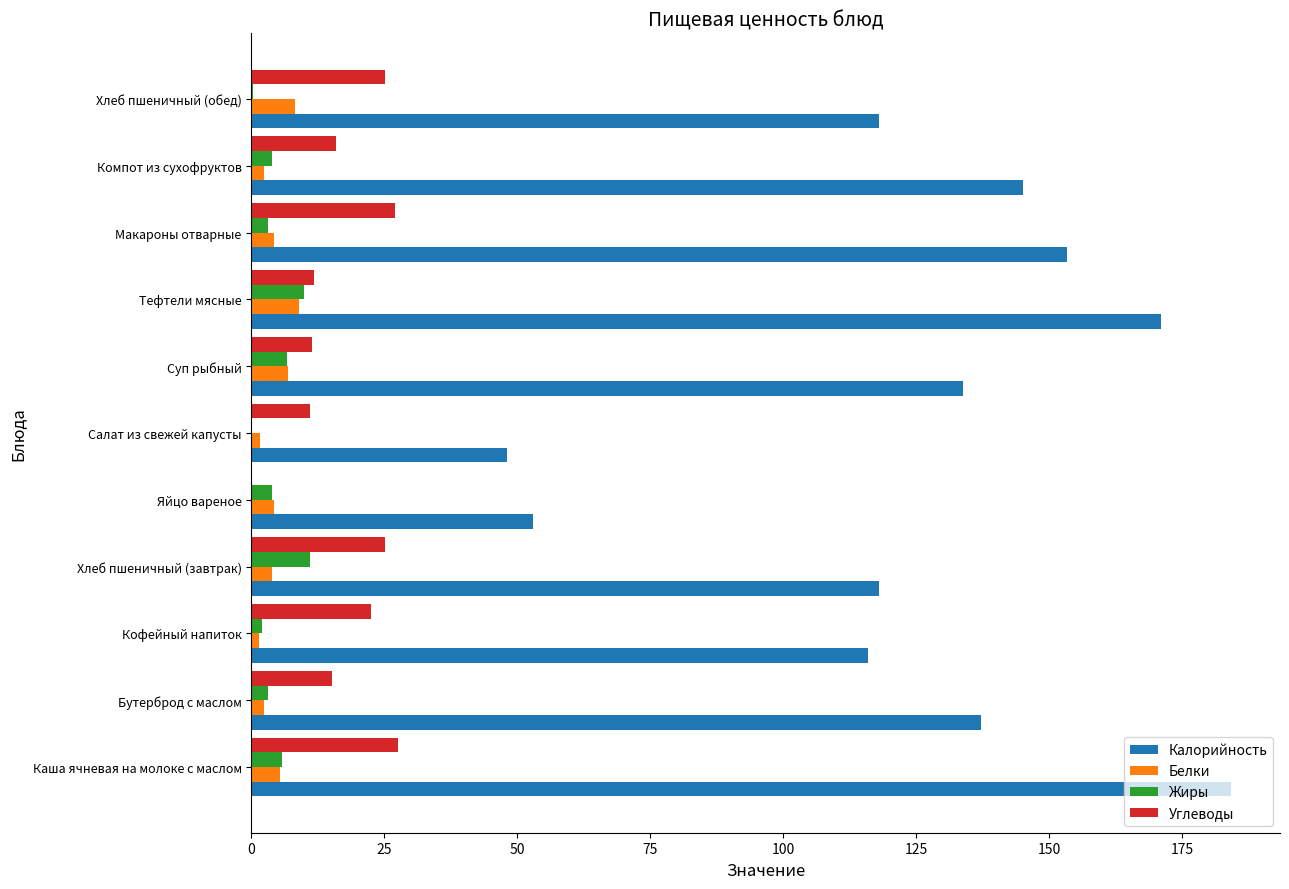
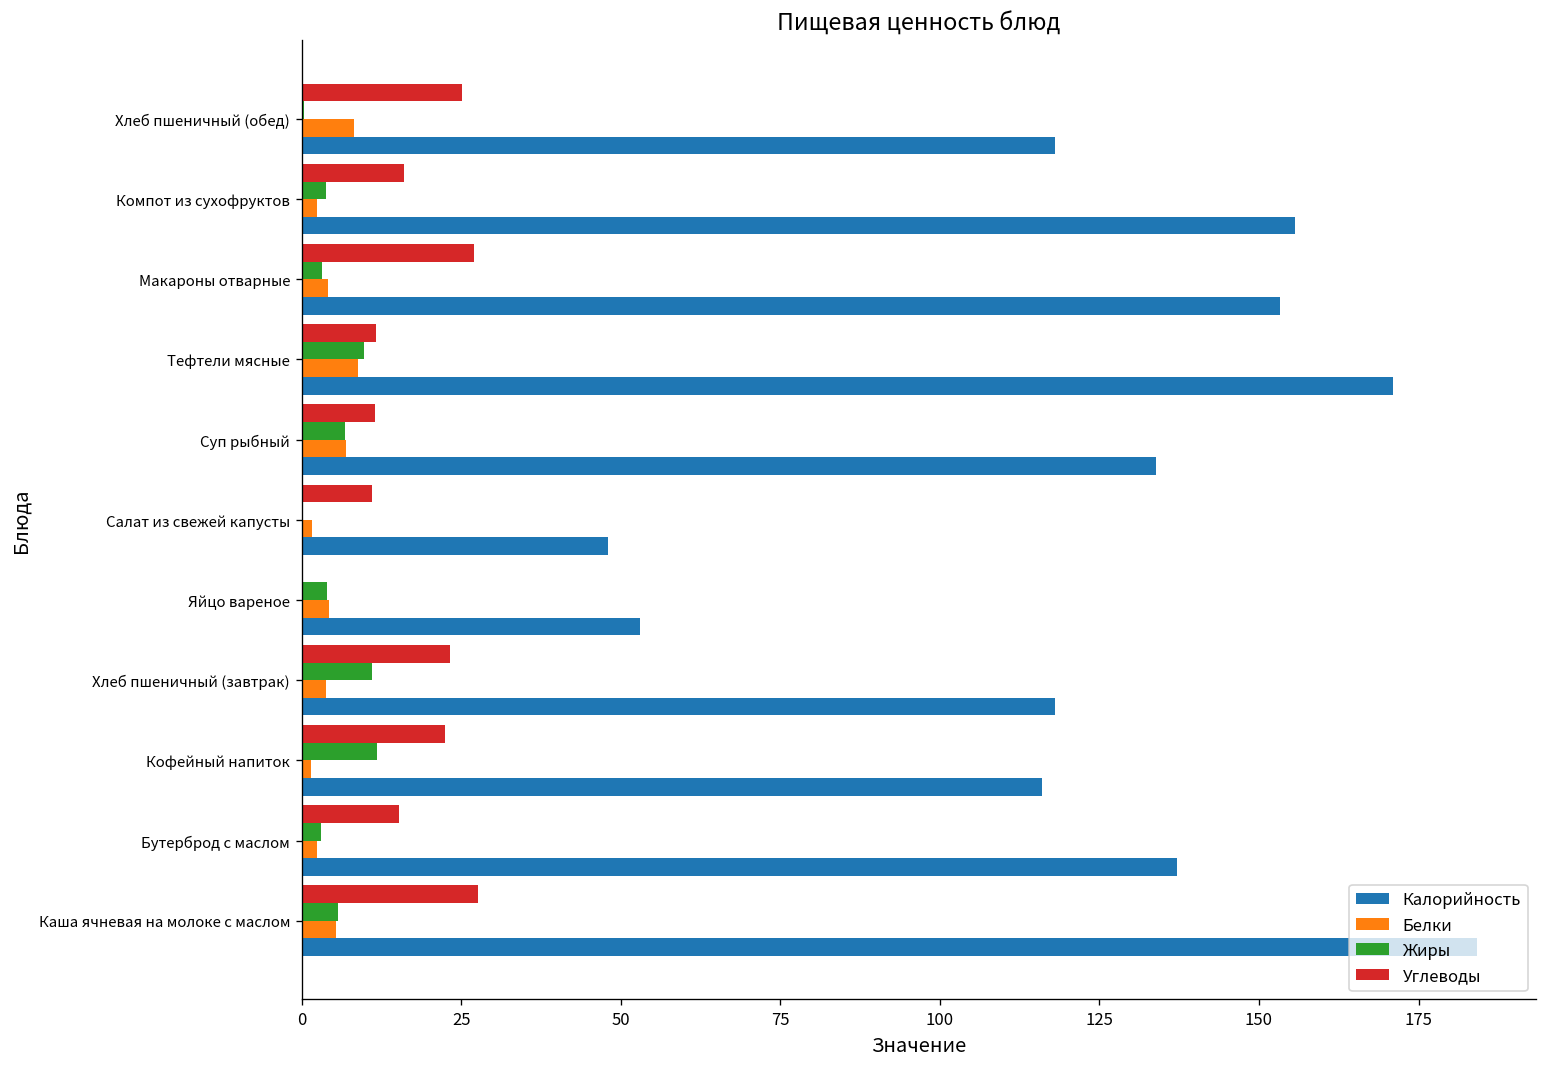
Калорийность, Компот из сухофруктов: 145 -> 156
Углеводы, Хлеб пшеничный (завтрак): 25 -> 23
Жиры, Кофейный напиток: 2 -> 12
